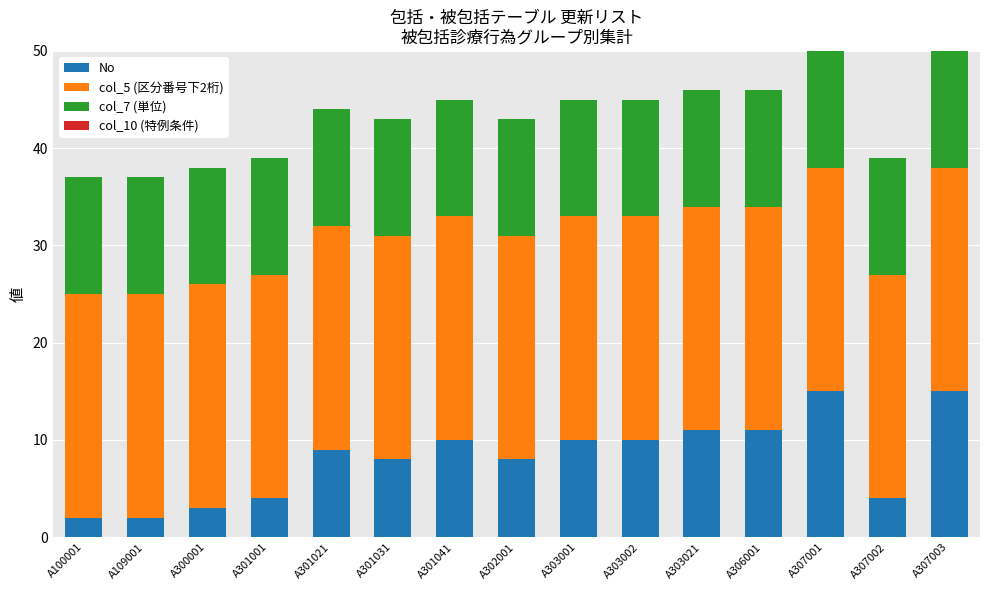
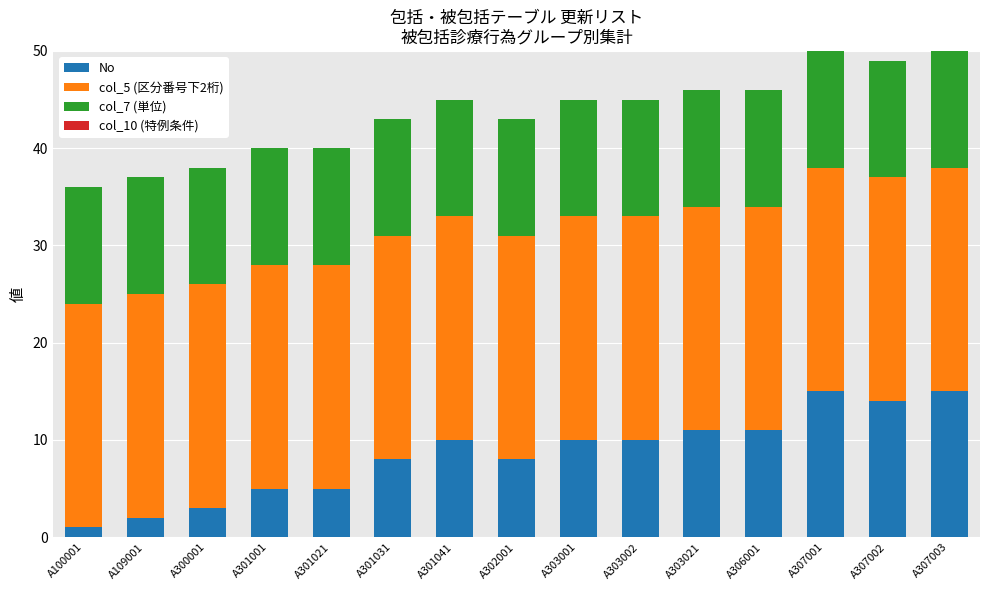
No, A100001: 2 -> 1
No, A301001: 4 -> 5
No, A301021: 9 -> 5
No, A307002: 4 -> 14
